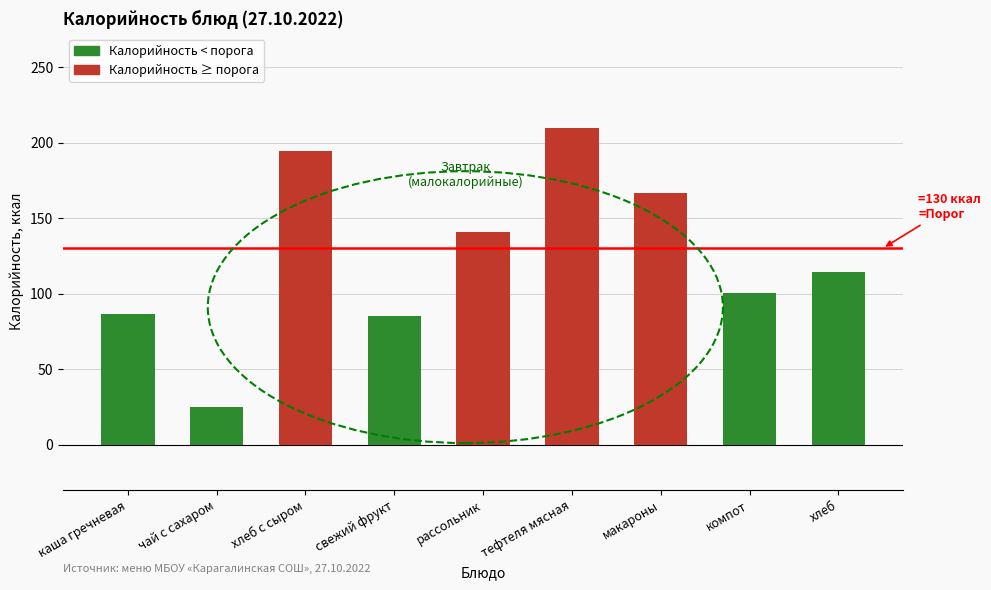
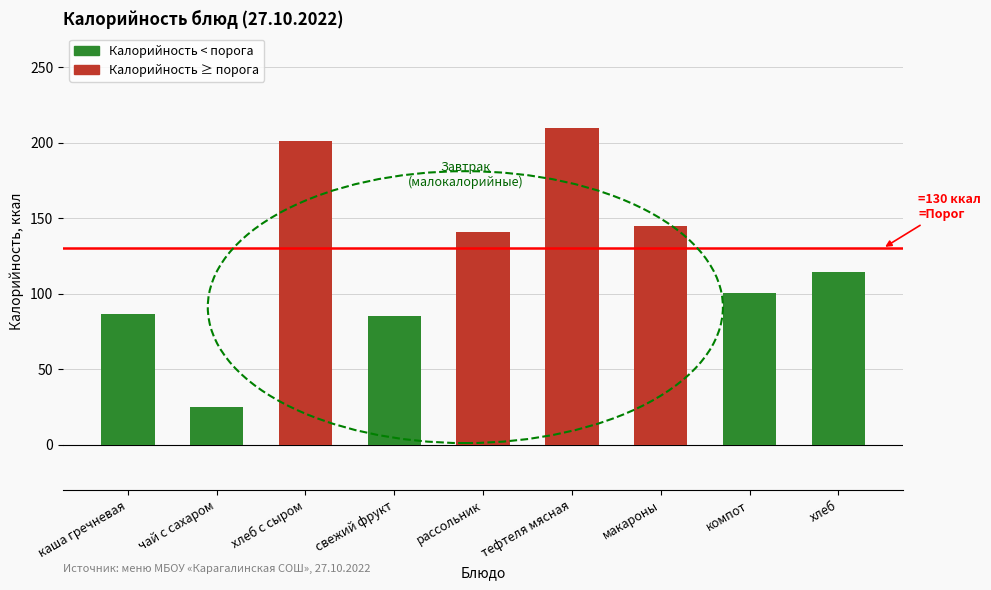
хлеб с сыром: 194 -> 201
макароны: 166 -> 145
